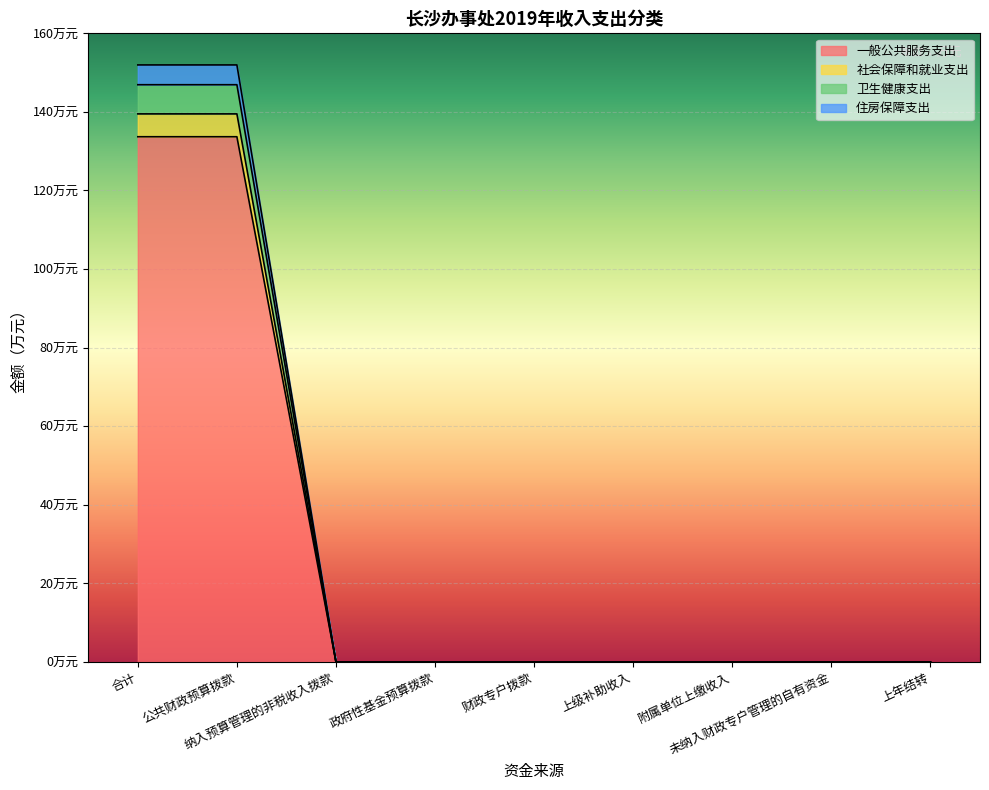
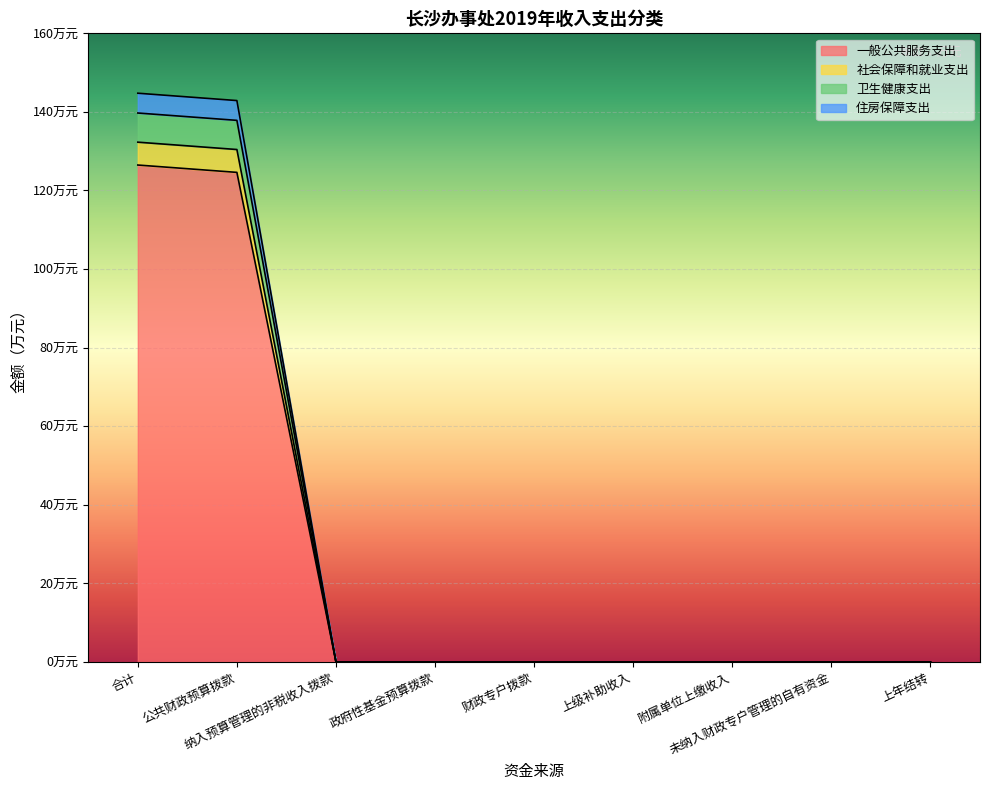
一般公共服务支出, 合计: 134万元 -> 126万元
一般公共服务支出, 公共财政预算拨款: 134万元 -> 125万元
